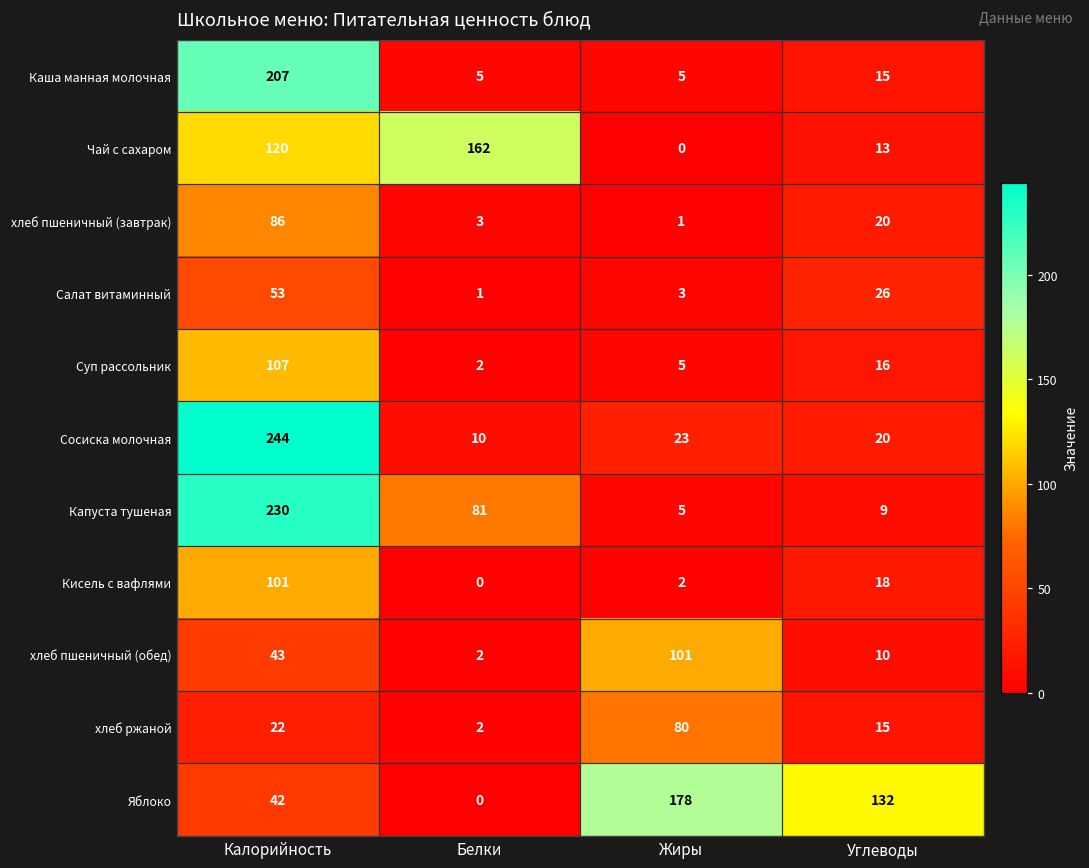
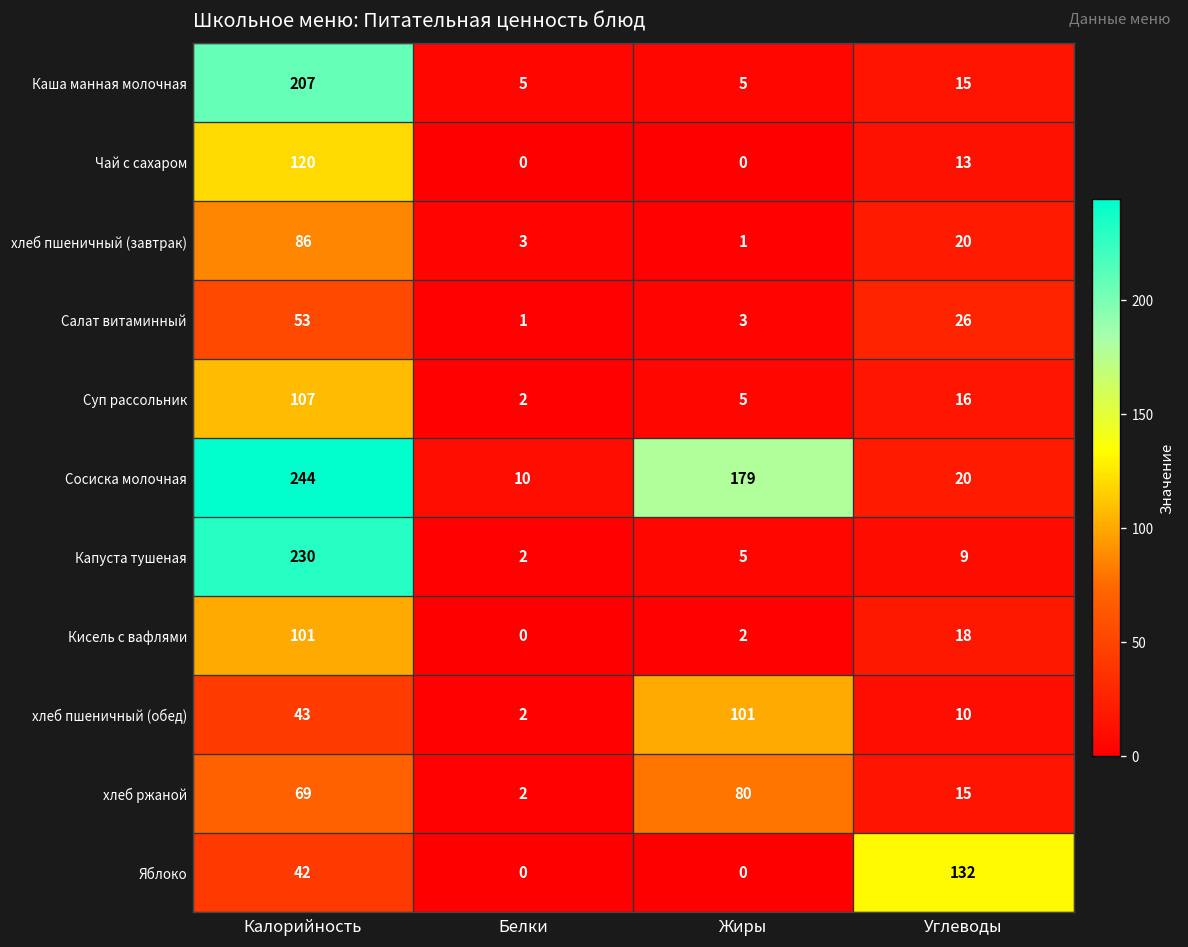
Чай с сахаром, Белки: 162 -> 0
Сосиска молочная, Жиры: 23 -> 179
Капуста тушеная, Белки: 81 -> 2
хлеб ржаной, Калорийность: 22 -> 69
Яблоко, Жиры: 178 -> 0
